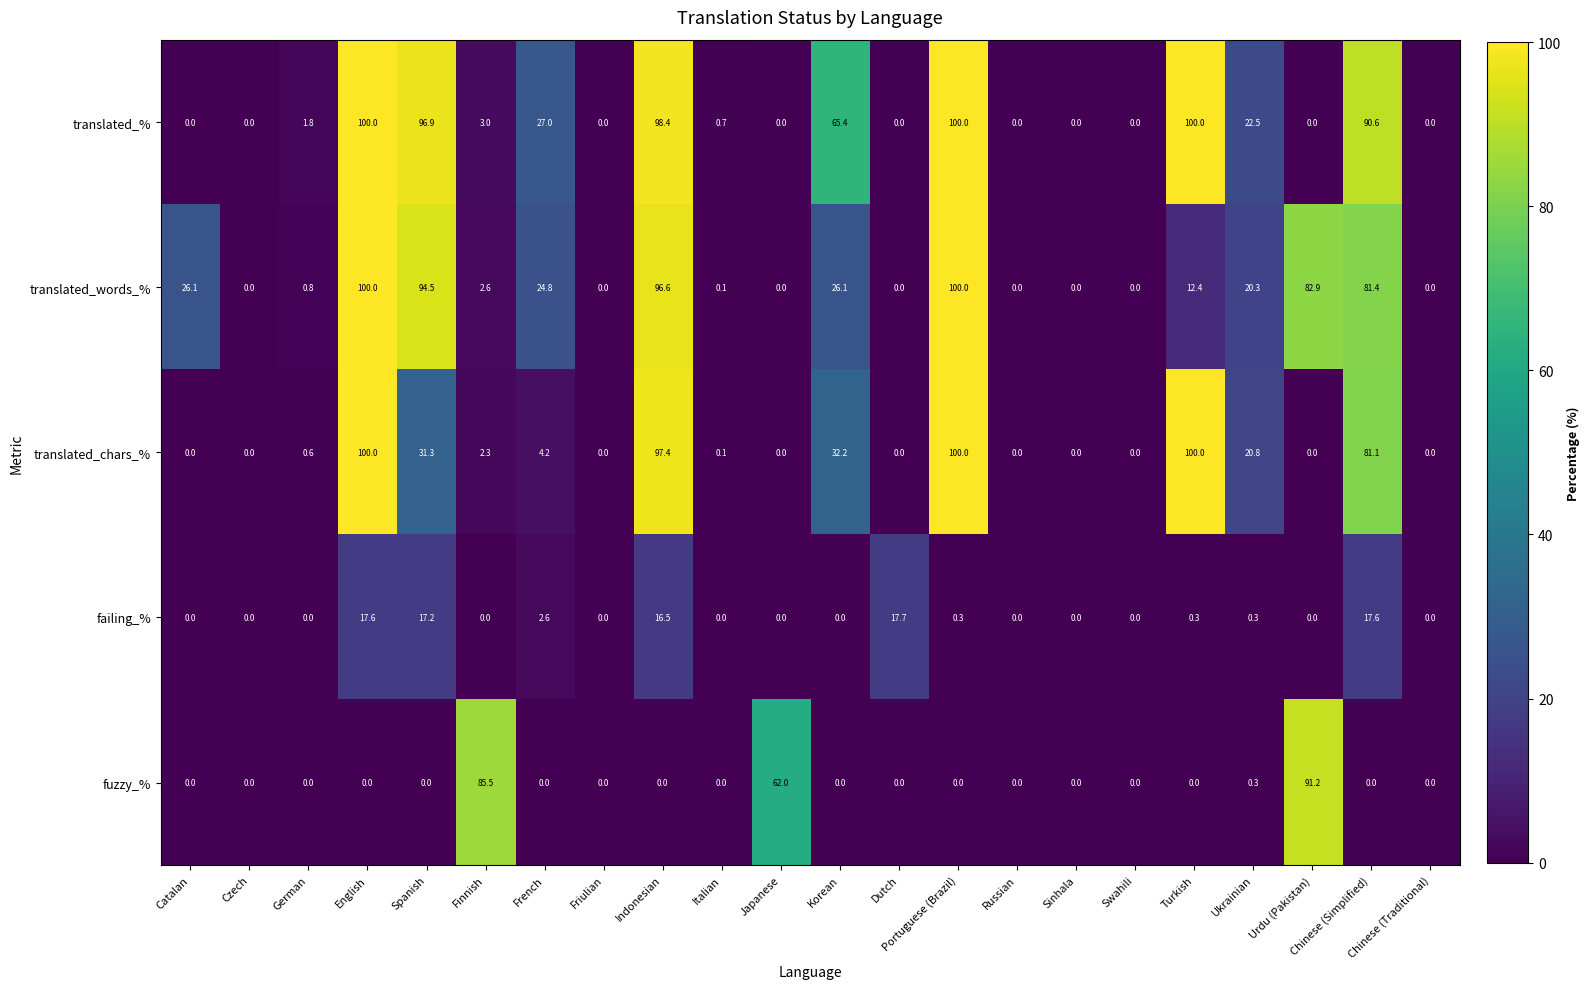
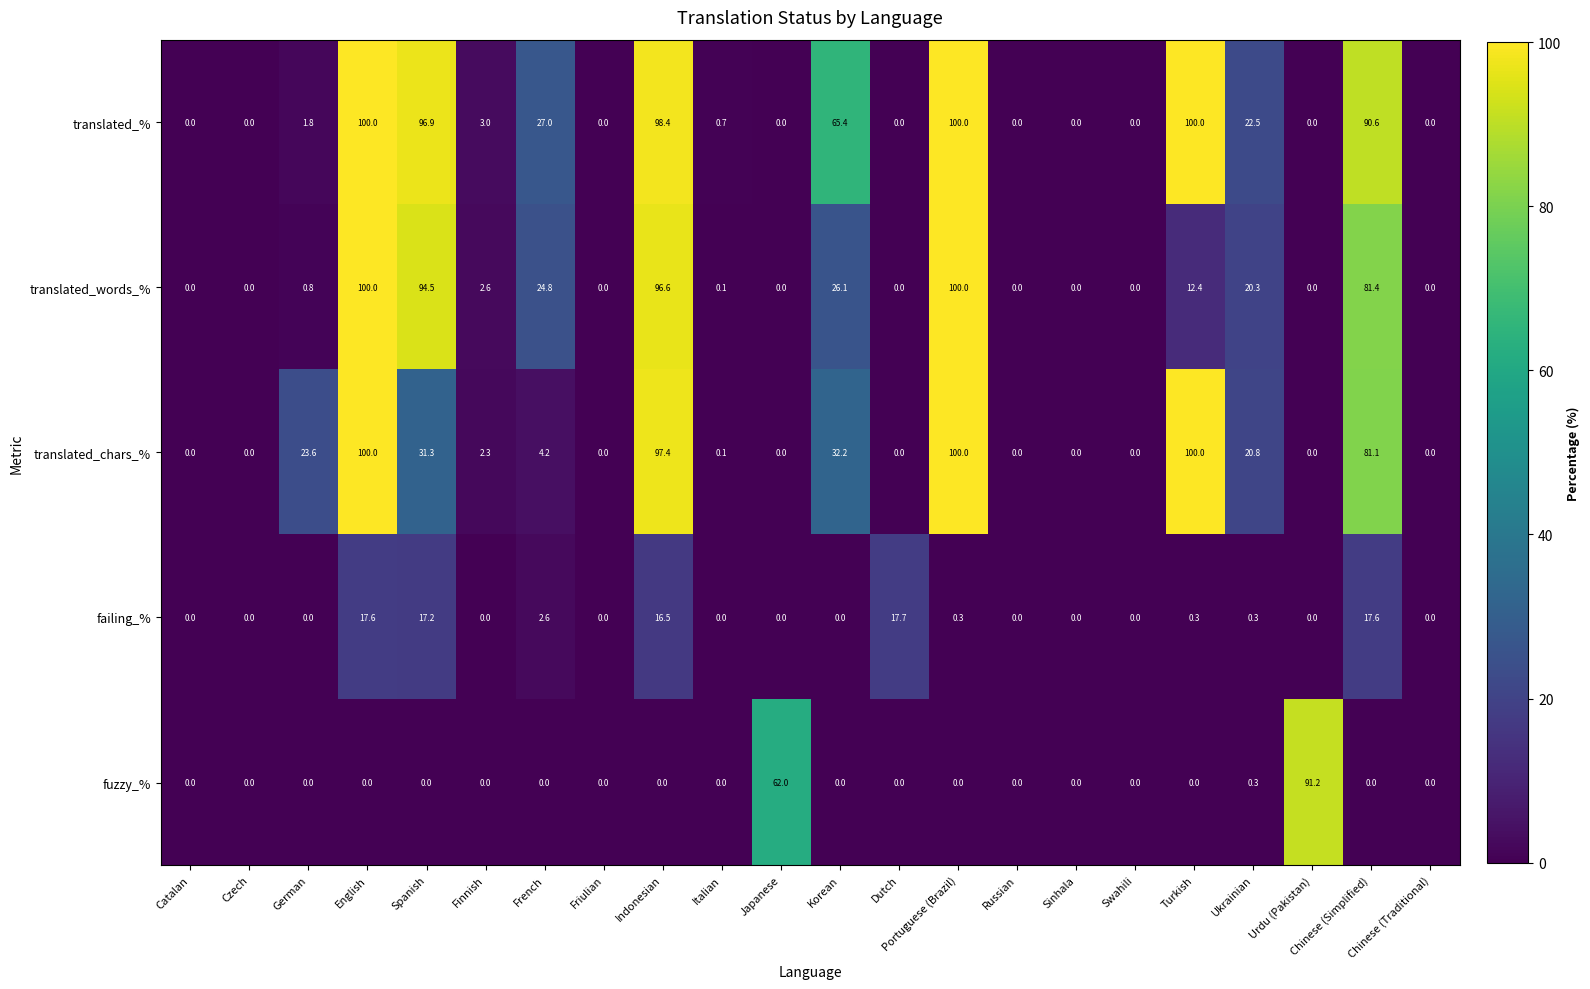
translated_words_%, Catalan: 26.1 -> 0.0
translated_words_%, Urdu (Pakistan): 82.9 -> 0.0
translated_chars_%, German: 0.6 -> 23.6
fuzzy_%, Finnish: 85.5 -> 0.0
